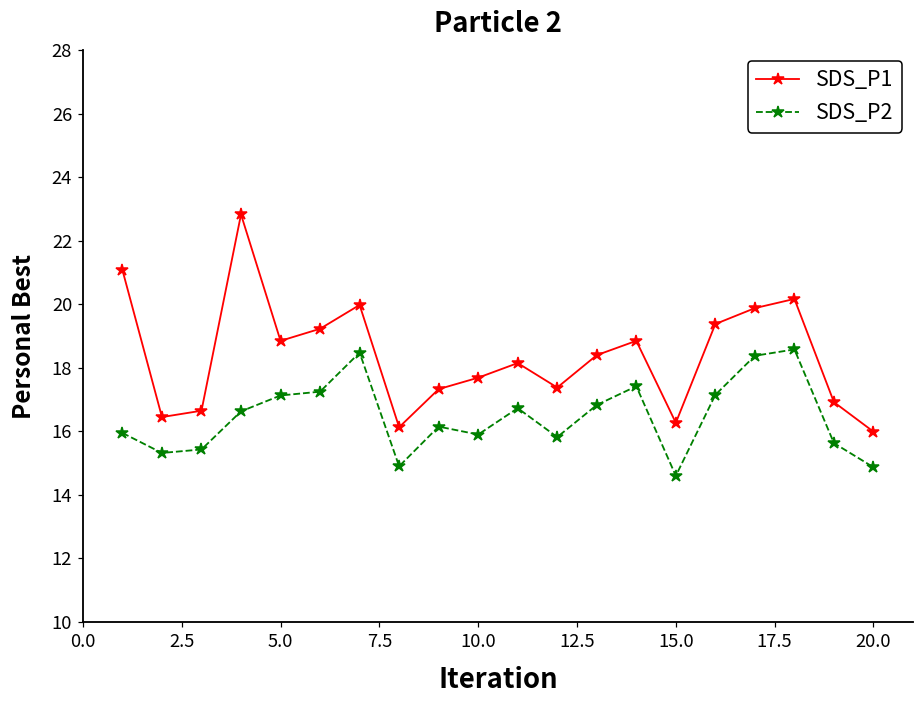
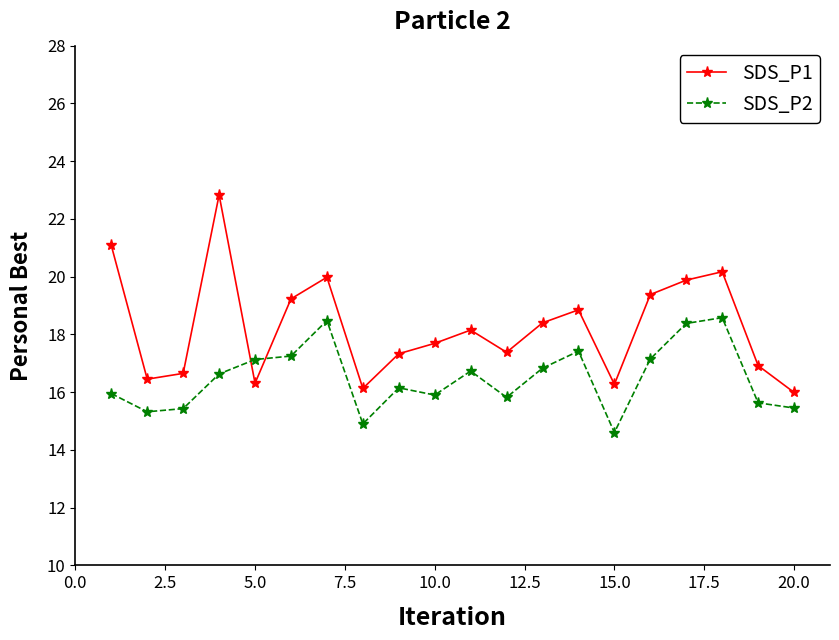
SDS_P1, 5.0: 18.9 -> 16.3
SDS_P2, 20.0: 14.9 -> 15.5
